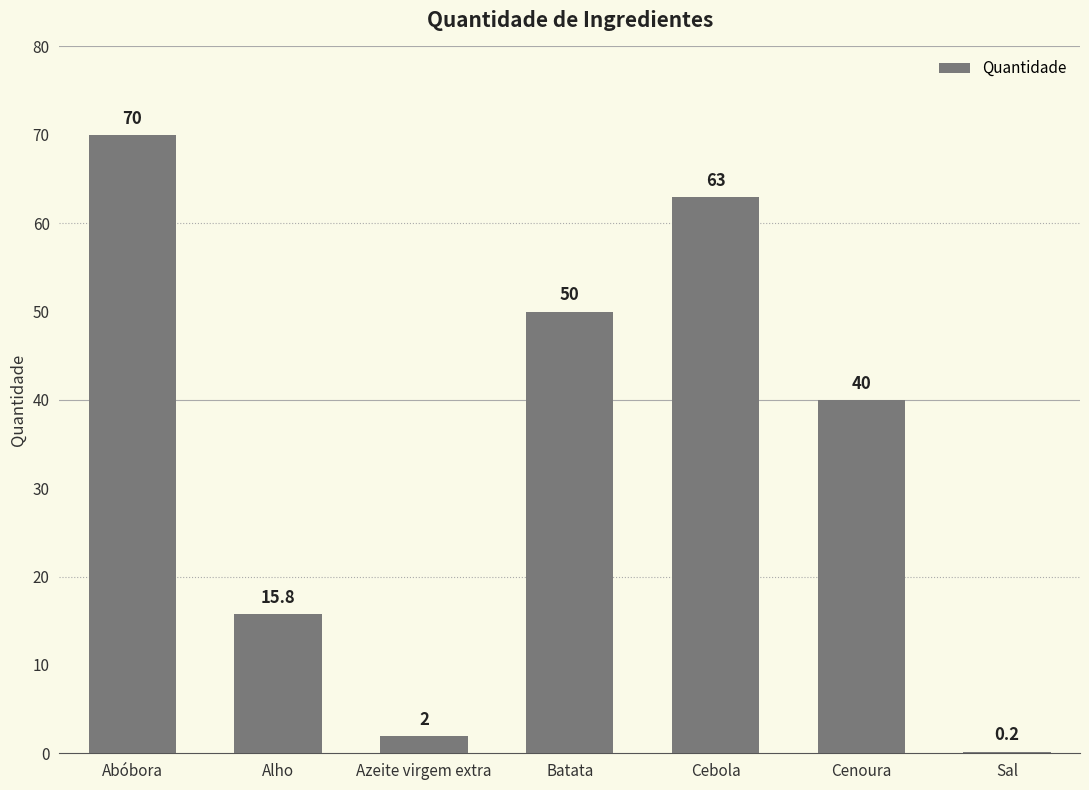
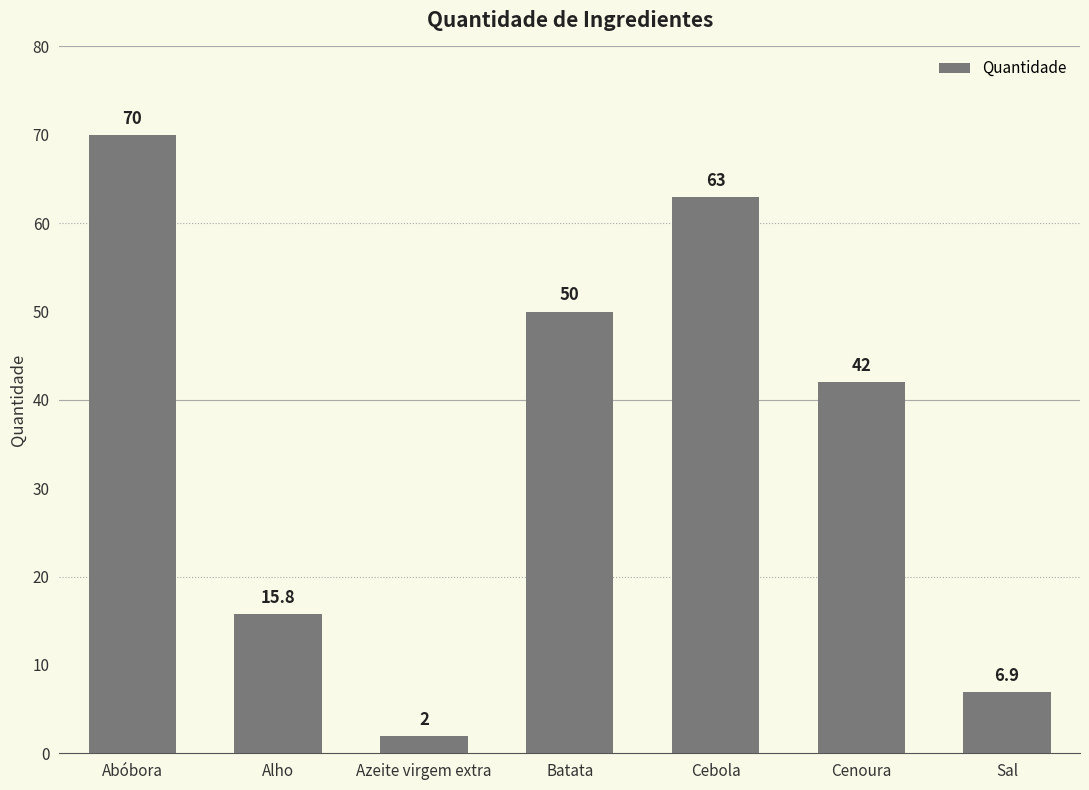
Cenoura: 40 -> 42
Sal: 0.2 -> 6.9
